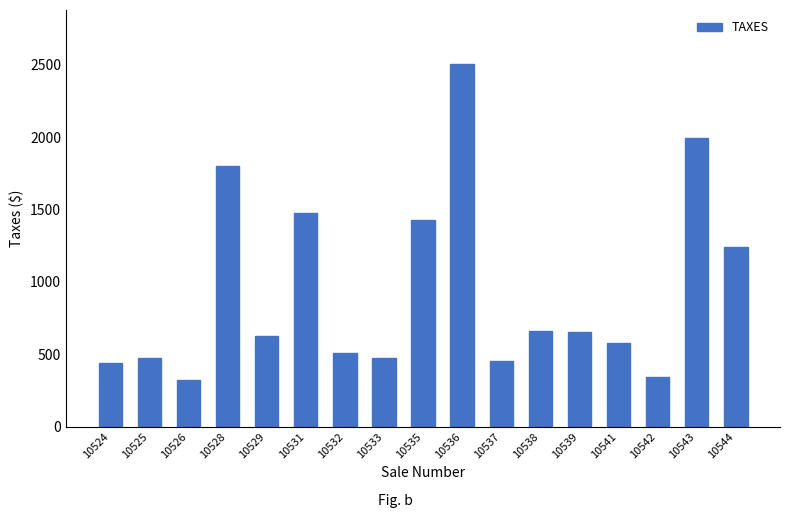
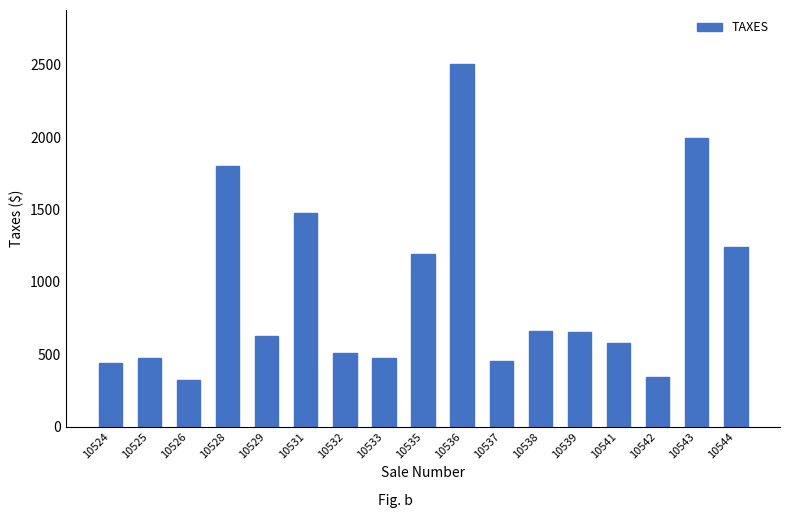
10535: 1430 -> 1190
